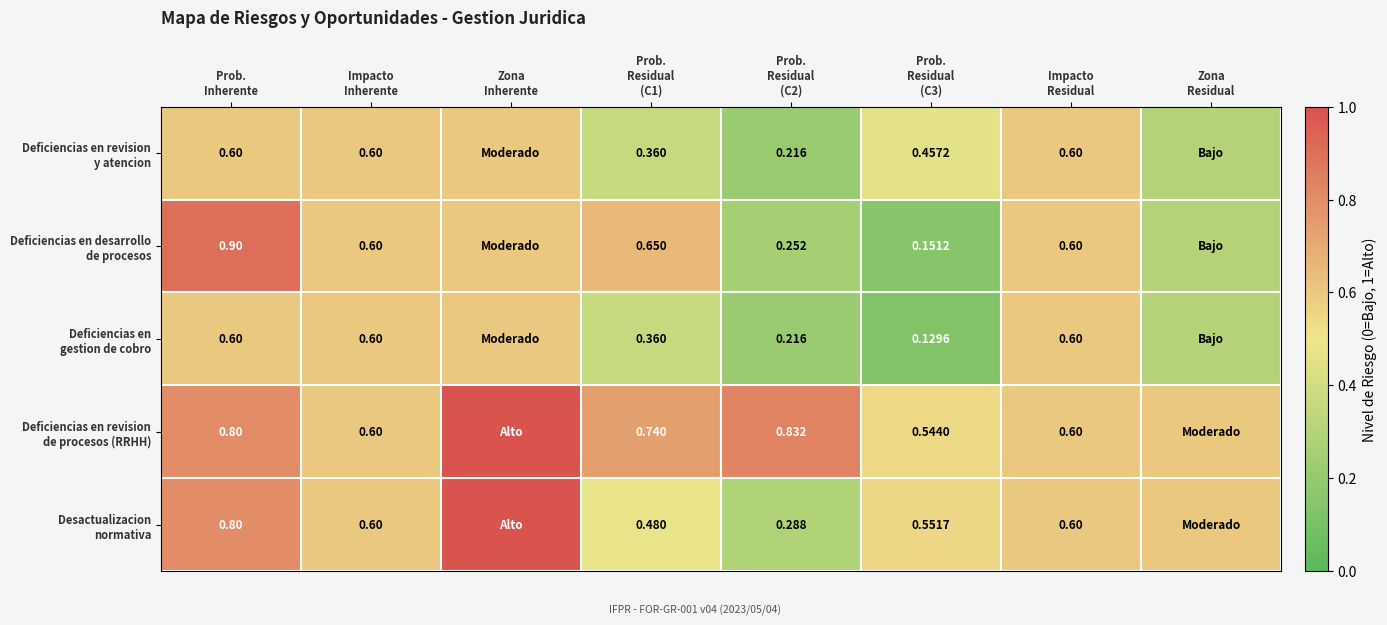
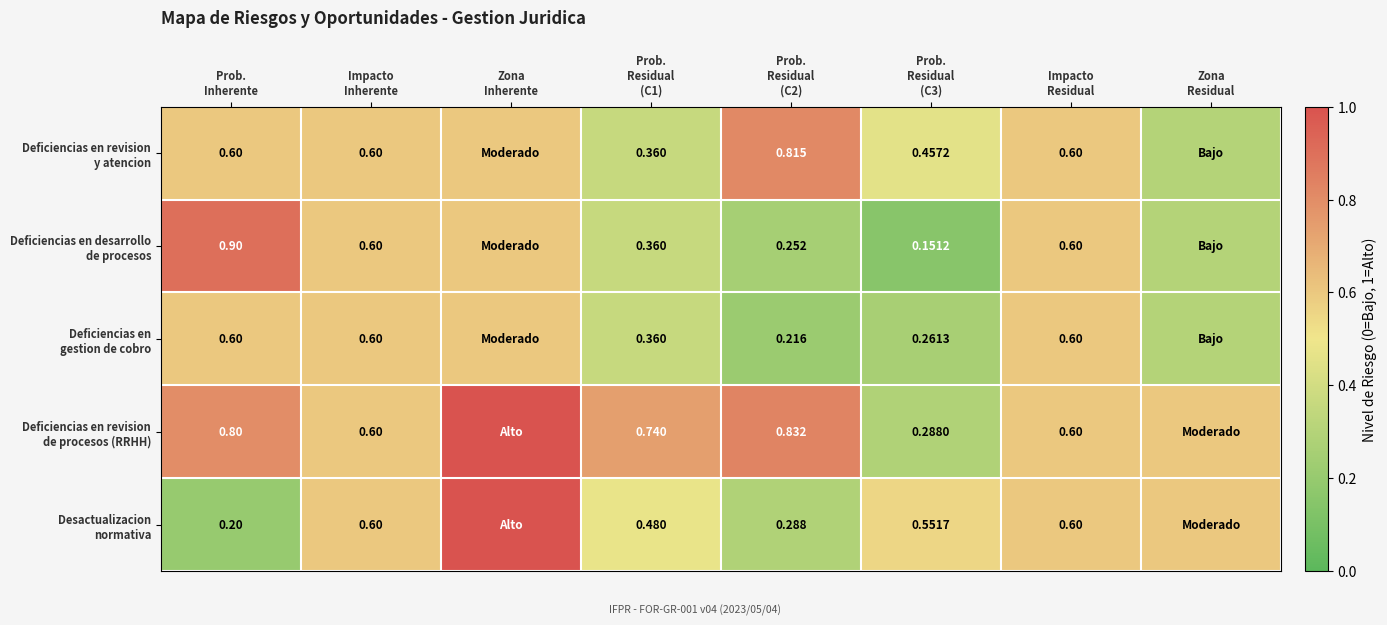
Deficiencias en revision y atencion, Prob. Residual (C2): 0.216 -> 0.815
Deficiencias en desarrollo de procesos, Prob. Residual (C1): 0.650 -> 0.360
Deficiencias en gestion de cobro, Prob. Residual (C3): 0.1296 -> 0.2613
Deficiencias en revision de procesos (RRHH), Prob. Residual (C3): 0.5440 -> 0.2880
Desactualizacion normativa, Prob. Inherente: 0.80 -> 0.20
